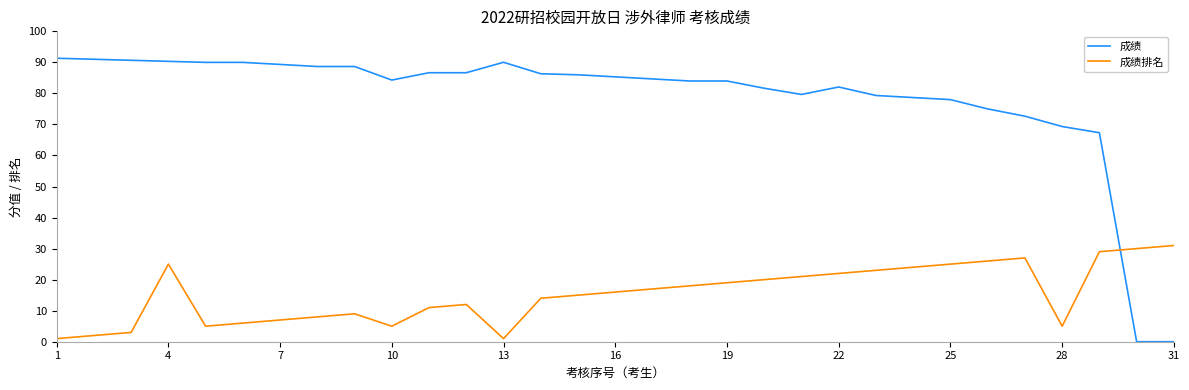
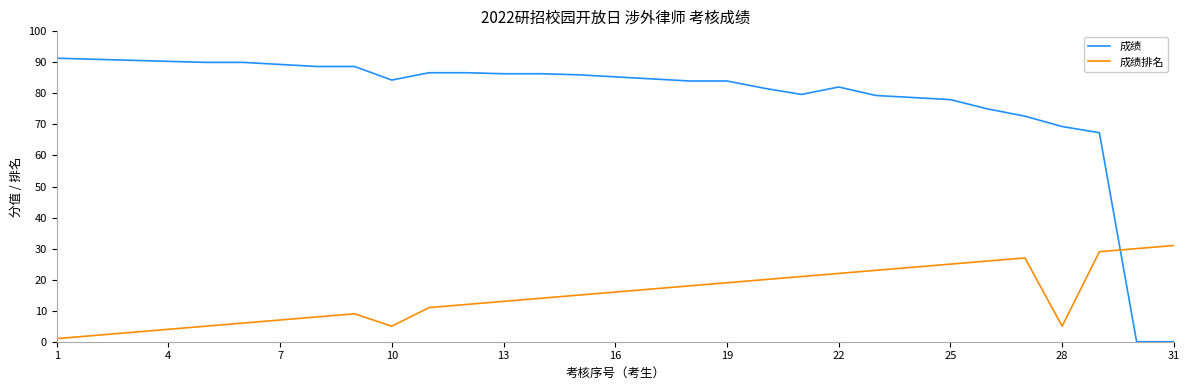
成绩排名, 4: 25 -> 4
成绩, 13: 90 -> 86
成绩排名, 13: 1 -> 13
